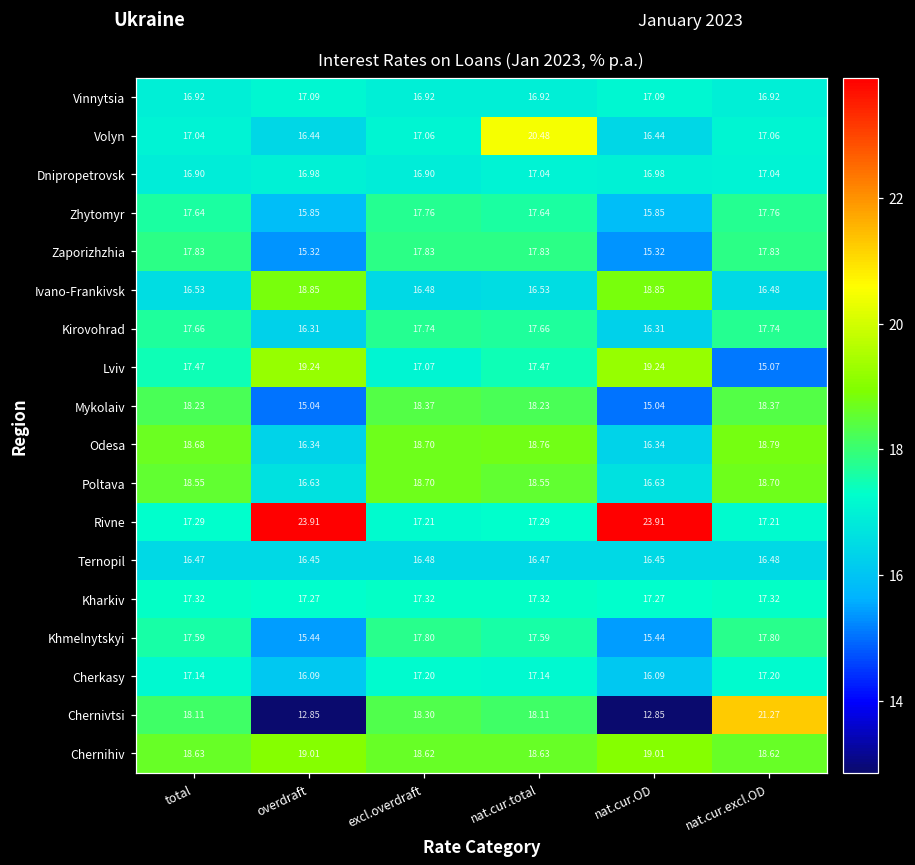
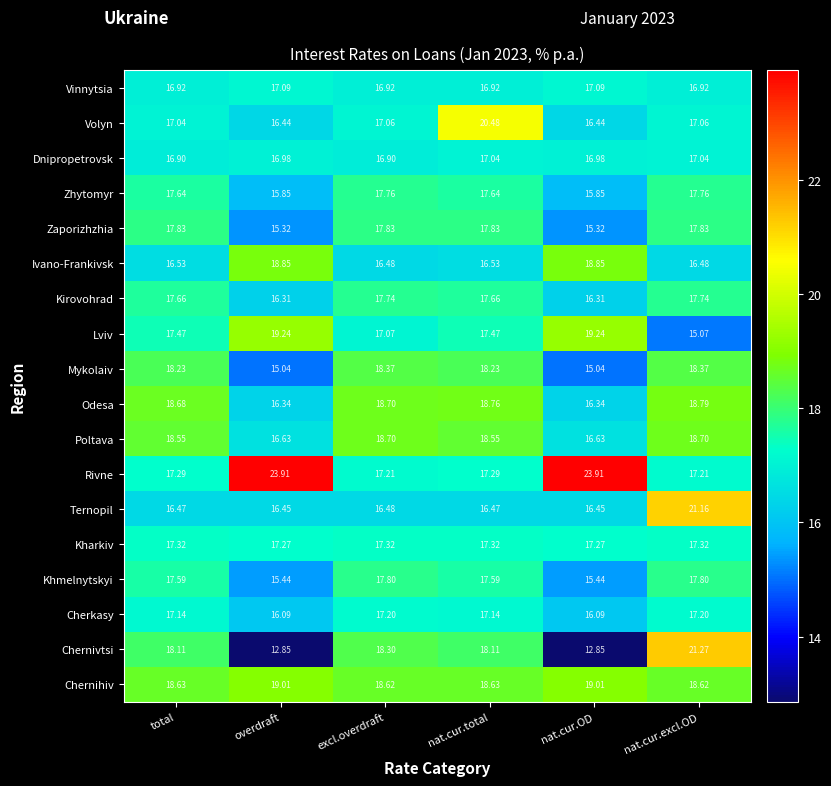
Ternopil, nat.cur.excl.OD: 16.48 -> 21.16
